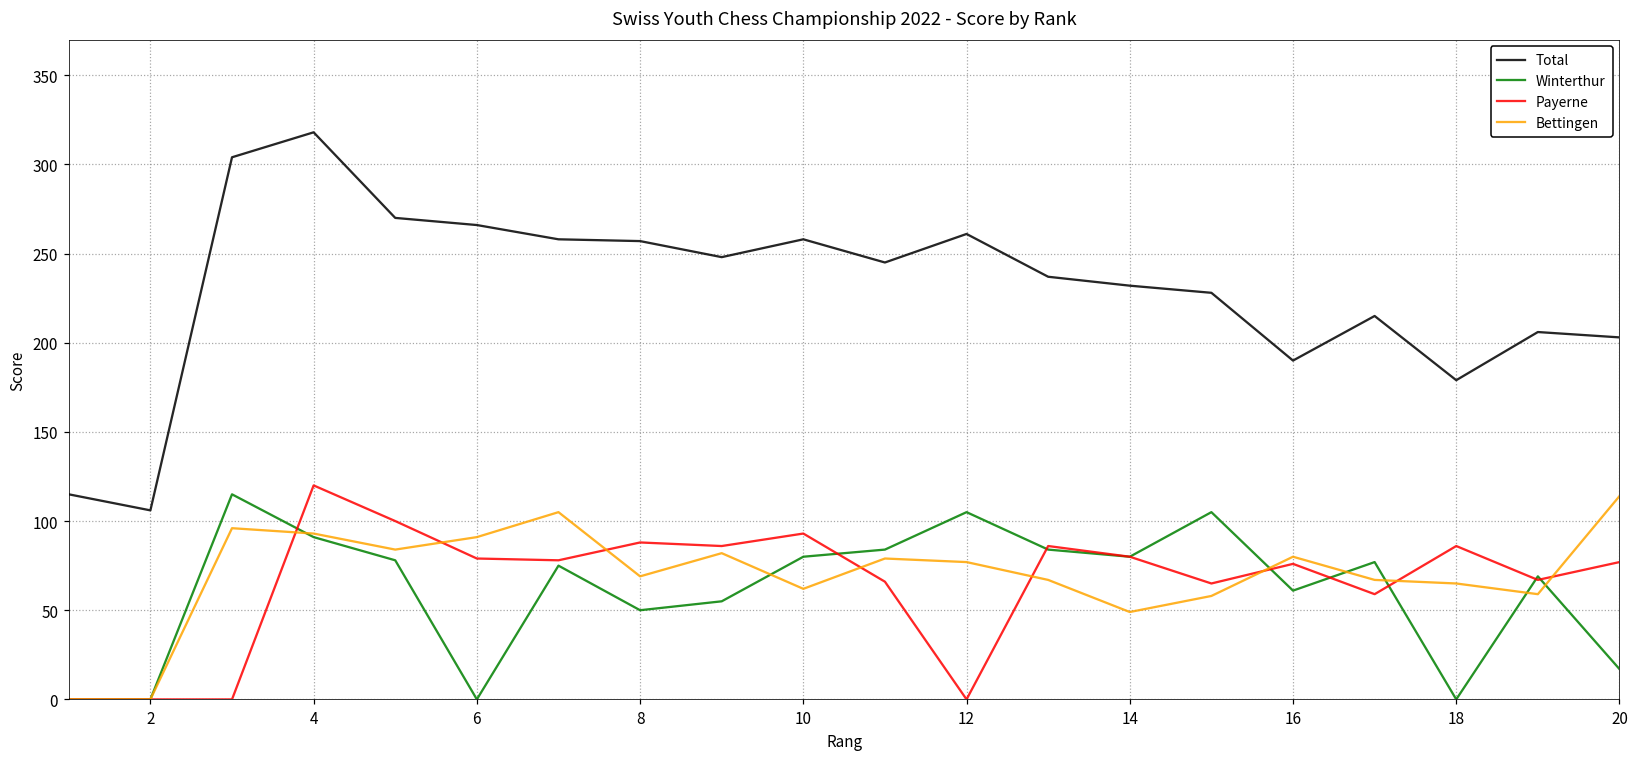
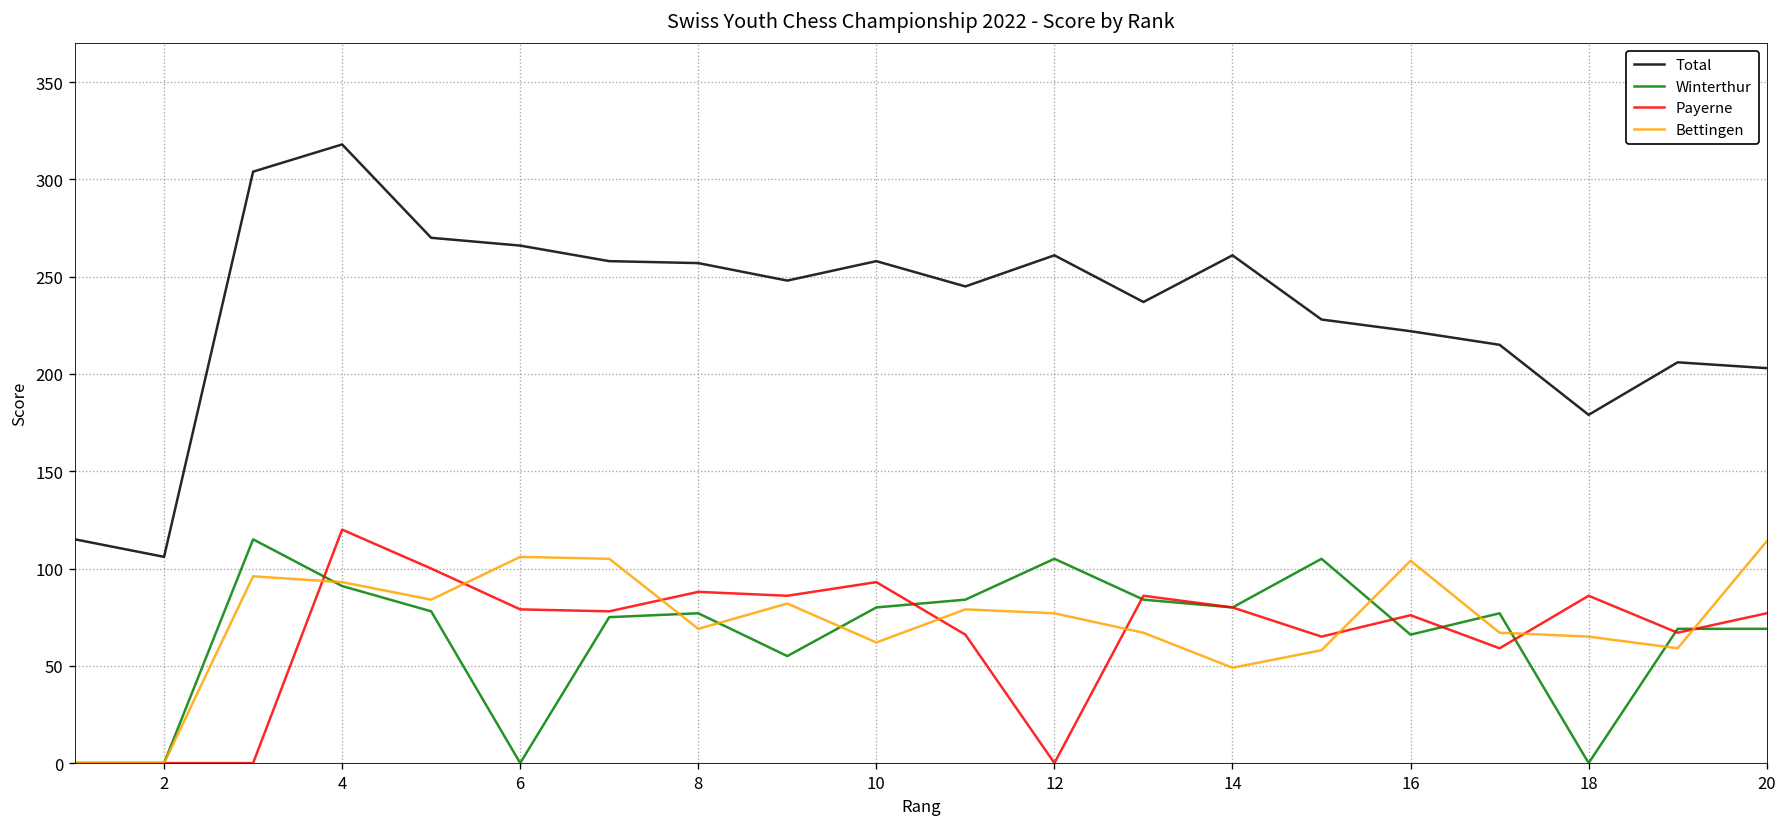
Bettingen, 6: 91 -> 106
Winterthur, 8: 50 -> 77
Total, 14: 232 -> 261
Total, 16: 190 -> 222
Winterthur, 16: 61 -> 66
Bettingen, 16: 80 -> 104
Winterthur, 20: 17 -> 69
